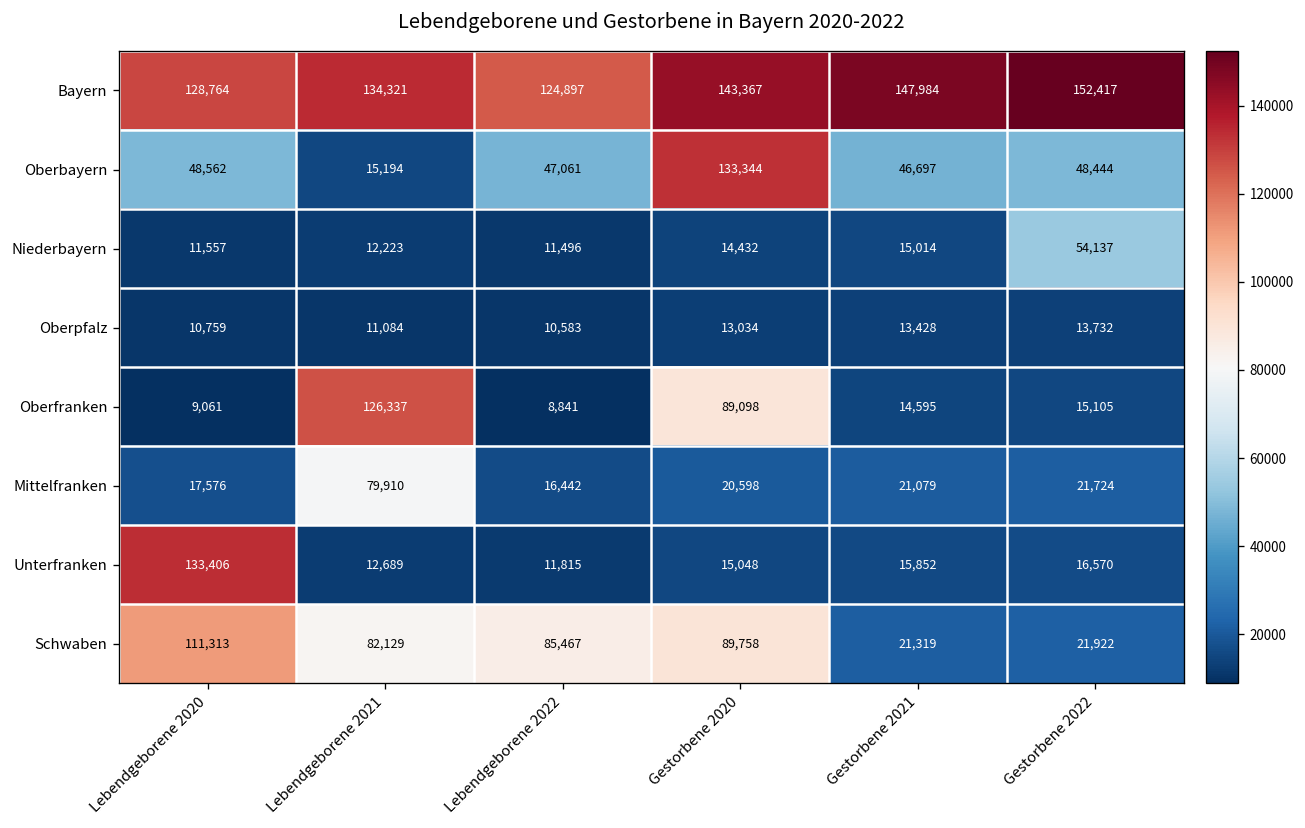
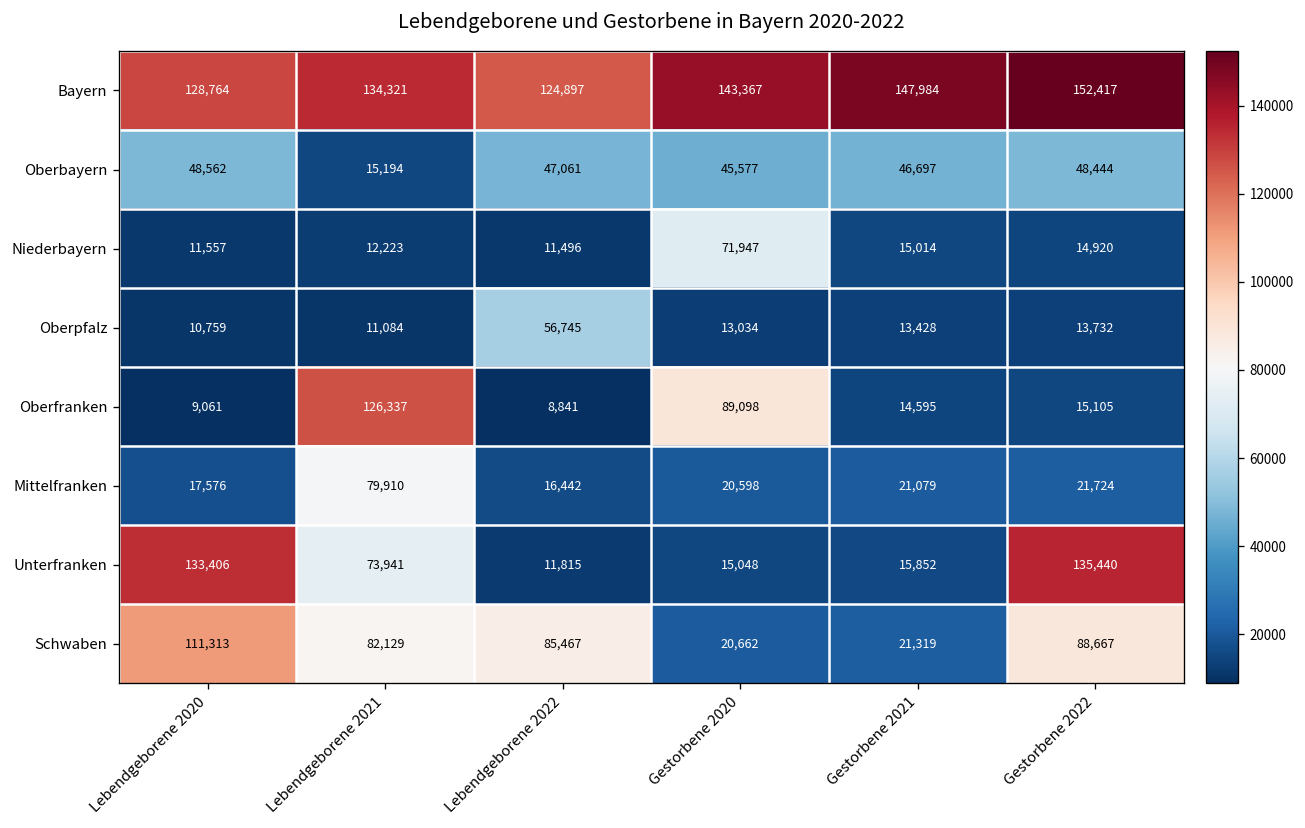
Oberbayern, Gestorbene 2020: 133,344 -> 45,577
Niederbayern, Gestorbene 2020: 14,432 -> 71,947
Niederbayern, Gestorbene 2022: 54,137 -> 14,920
Oberpfalz, Lebendgeborene 2022: 10,583 -> 56,745
Unterfranken, Lebendgeborene 2021: 12,689 -> 73,941
Unterfranken, Gestorbene 2022: 16,570 -> 135,440
Schwaben, Gestorbene 2020: 89,758 -> 20,662
Schwaben, Gestorbene 2022: 21,922 -> 88,667
